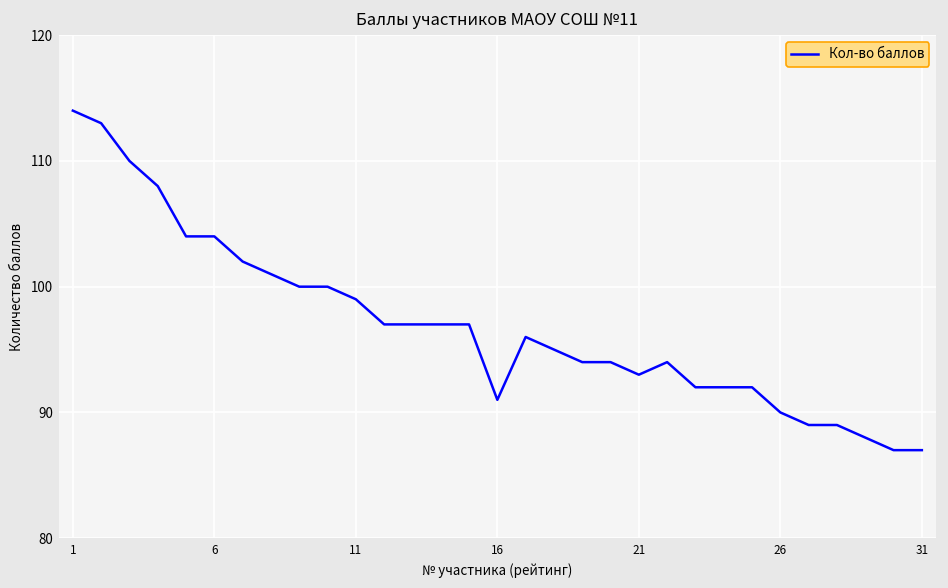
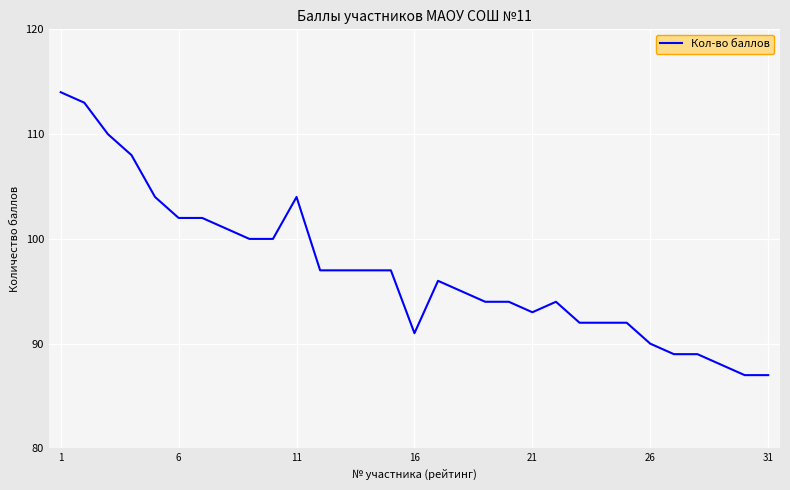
6: 104 -> 102
11: 99 -> 104
